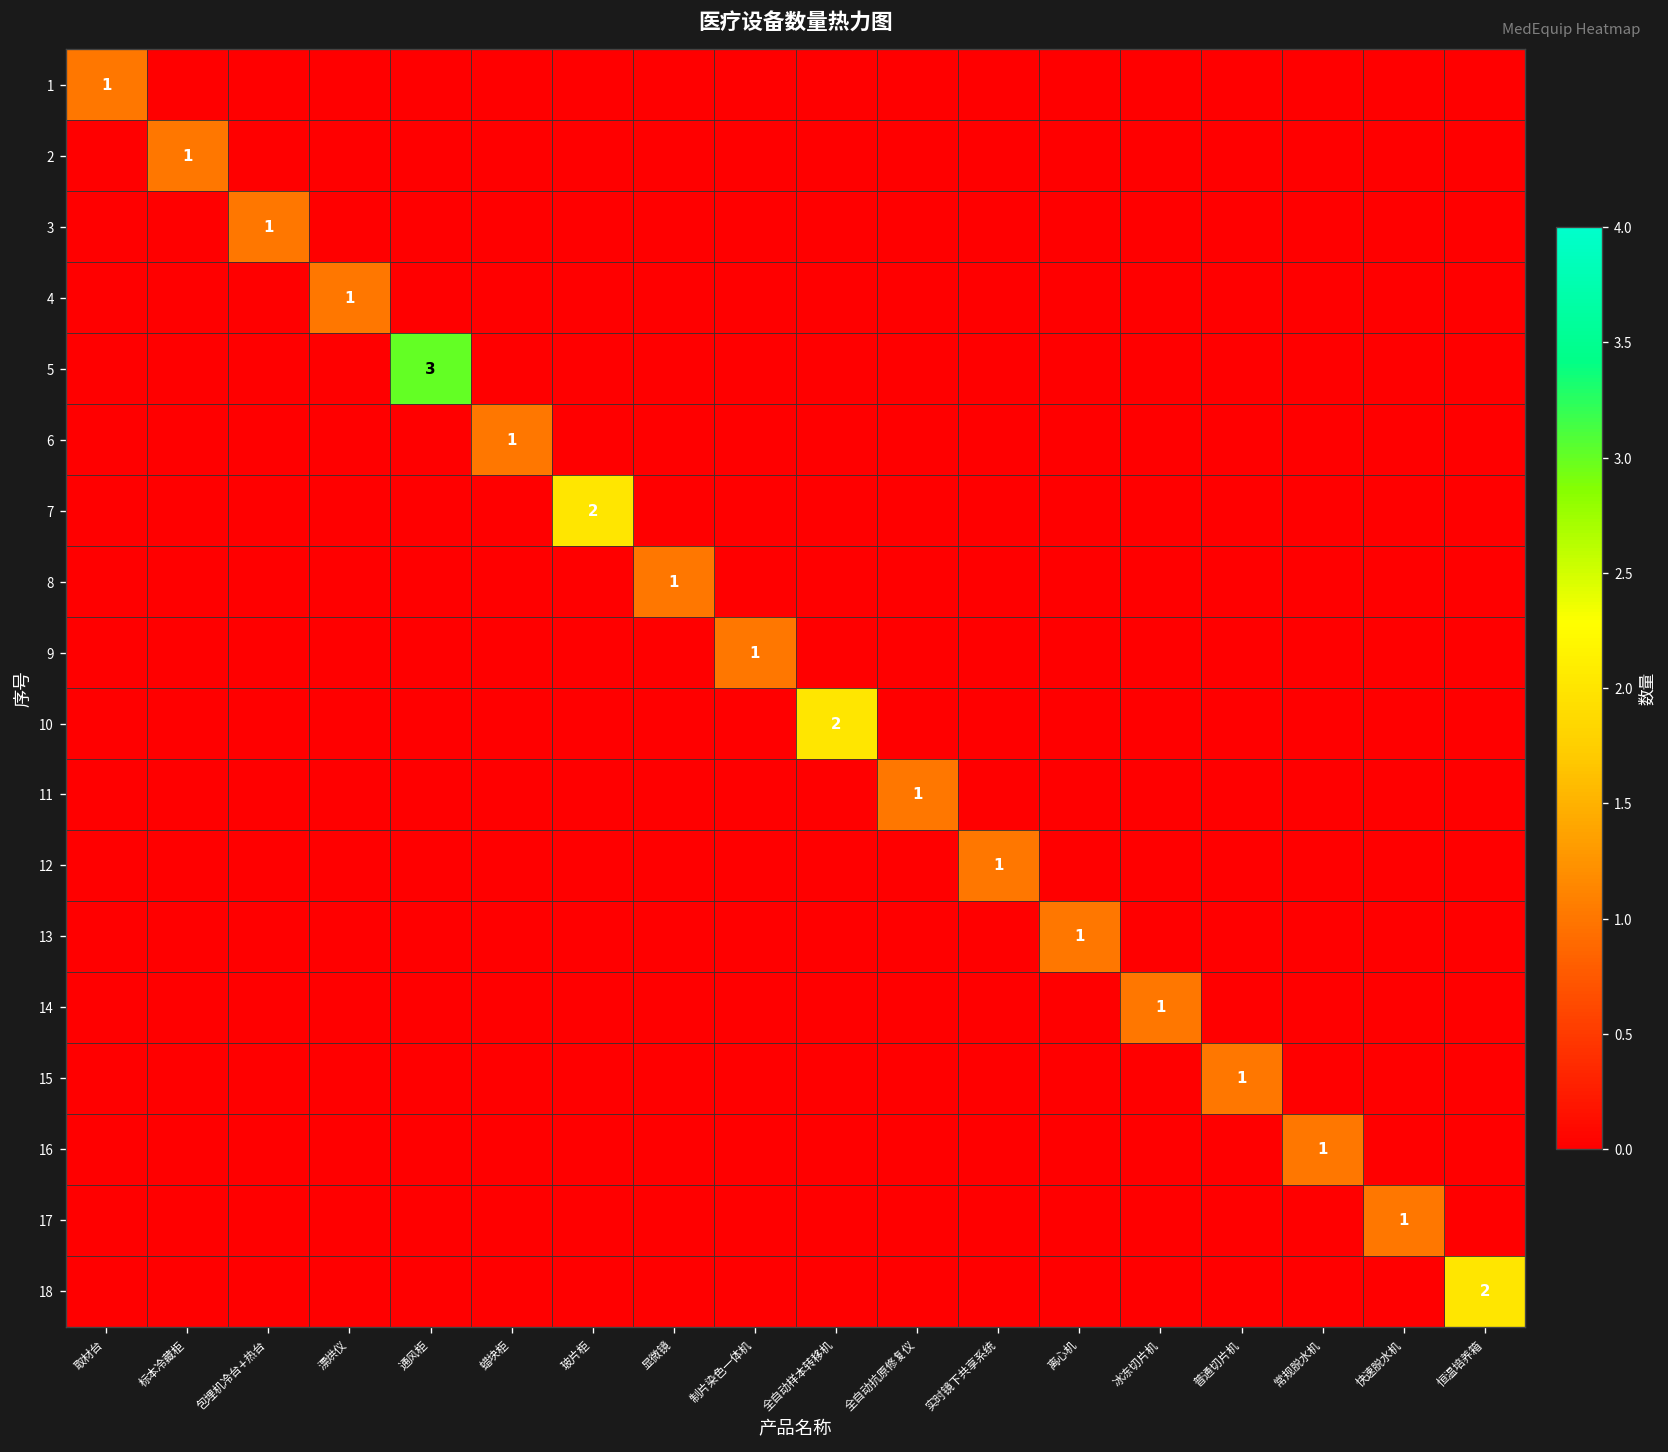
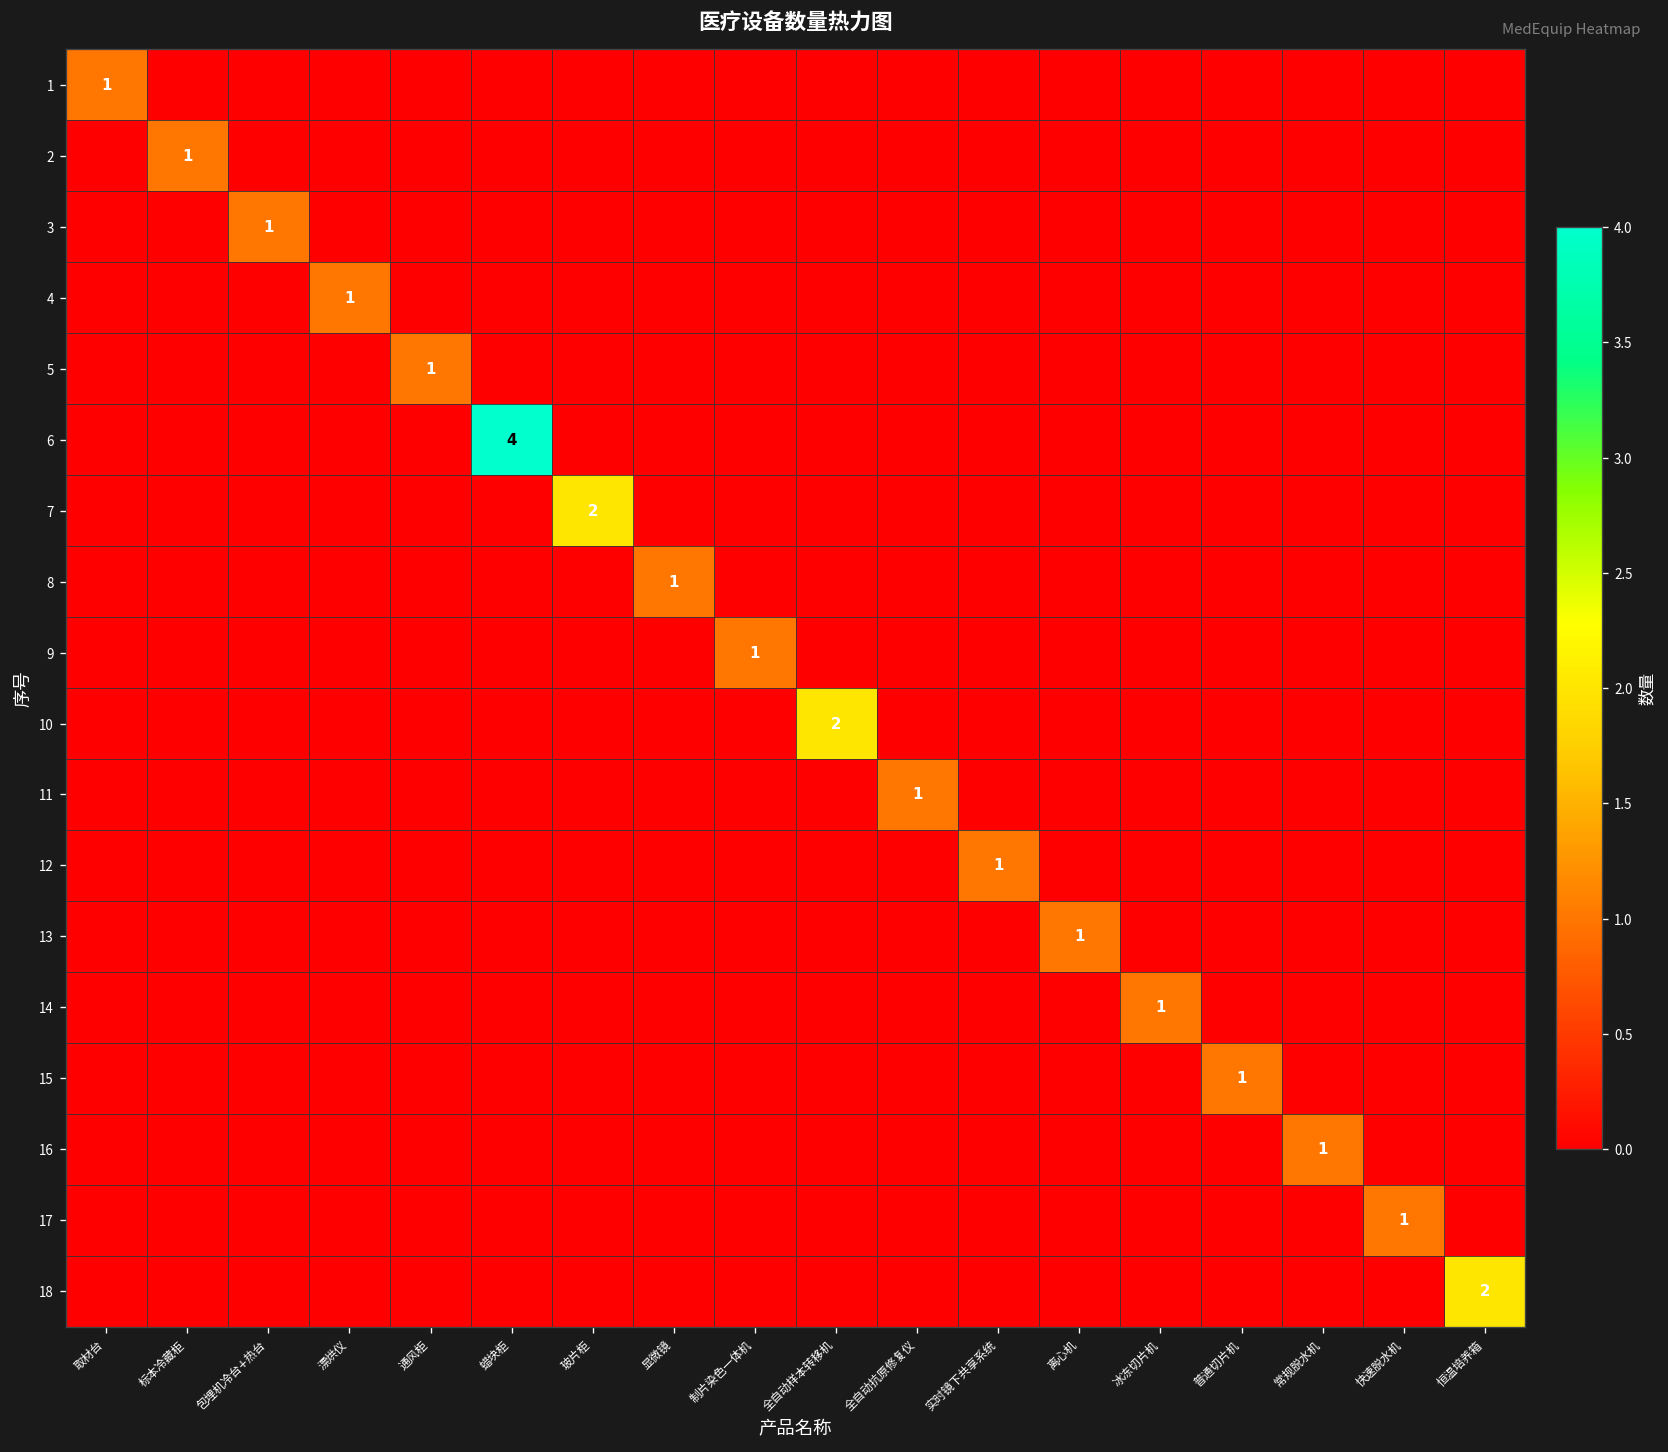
5, 通风柜: 3 -> 1
6, 蜡块柜: 1 -> 4
